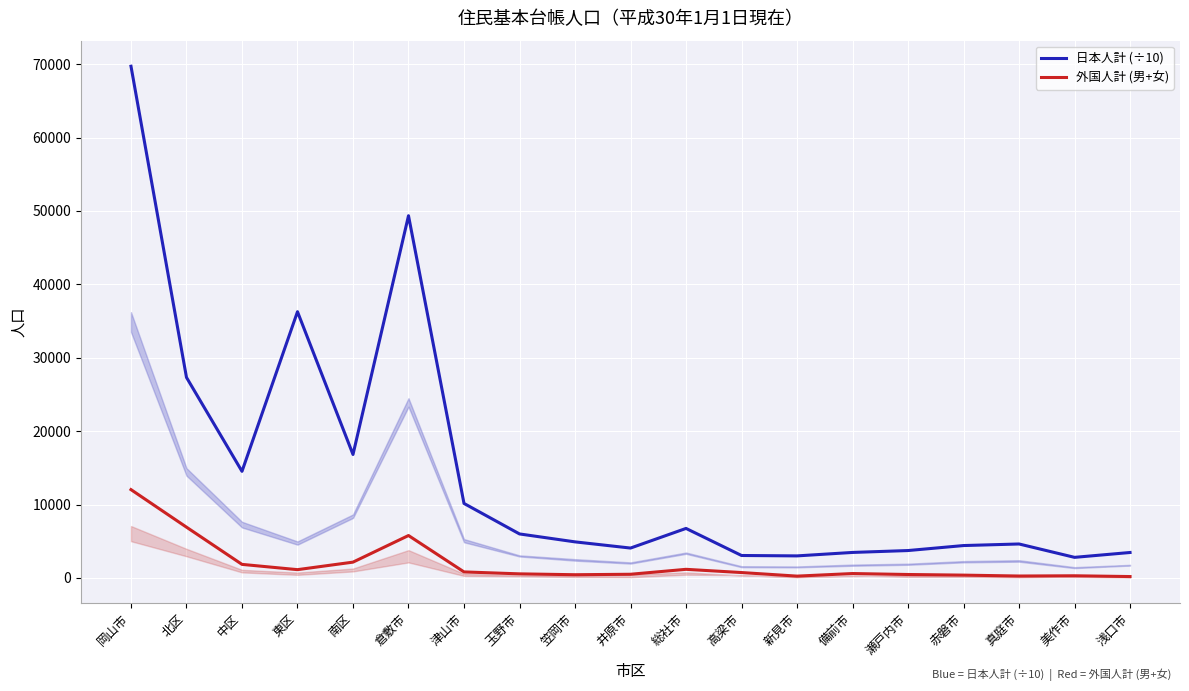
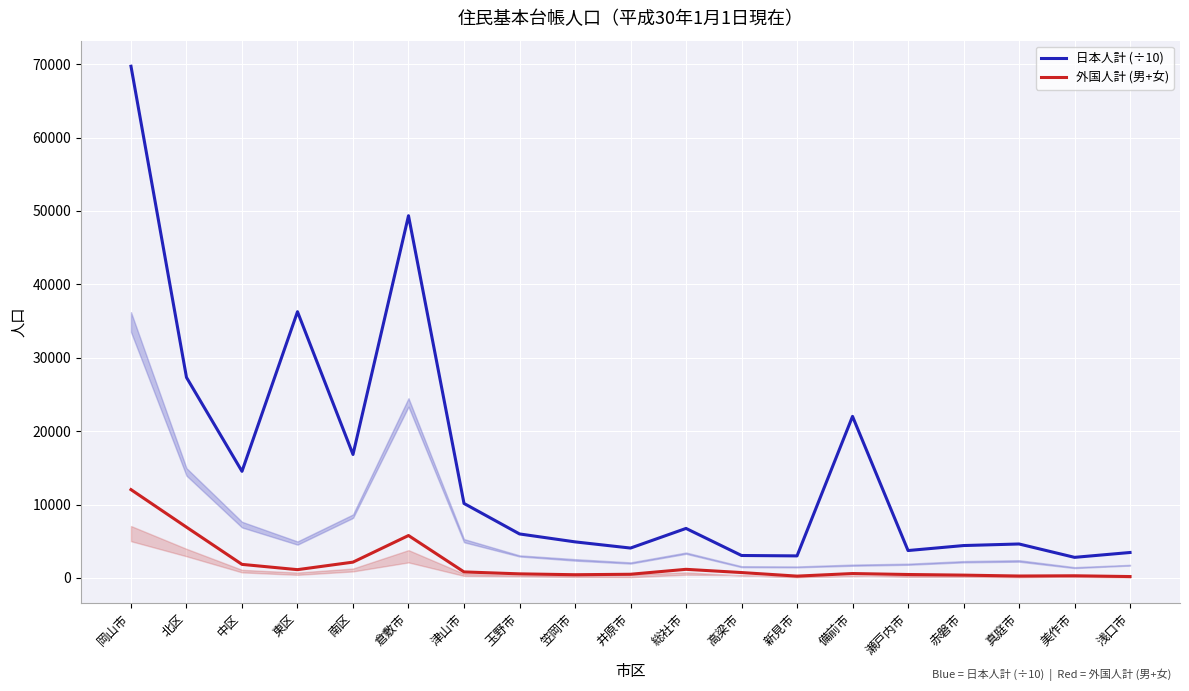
日本人計 (÷10), 備前市: 3000 -> 22000
